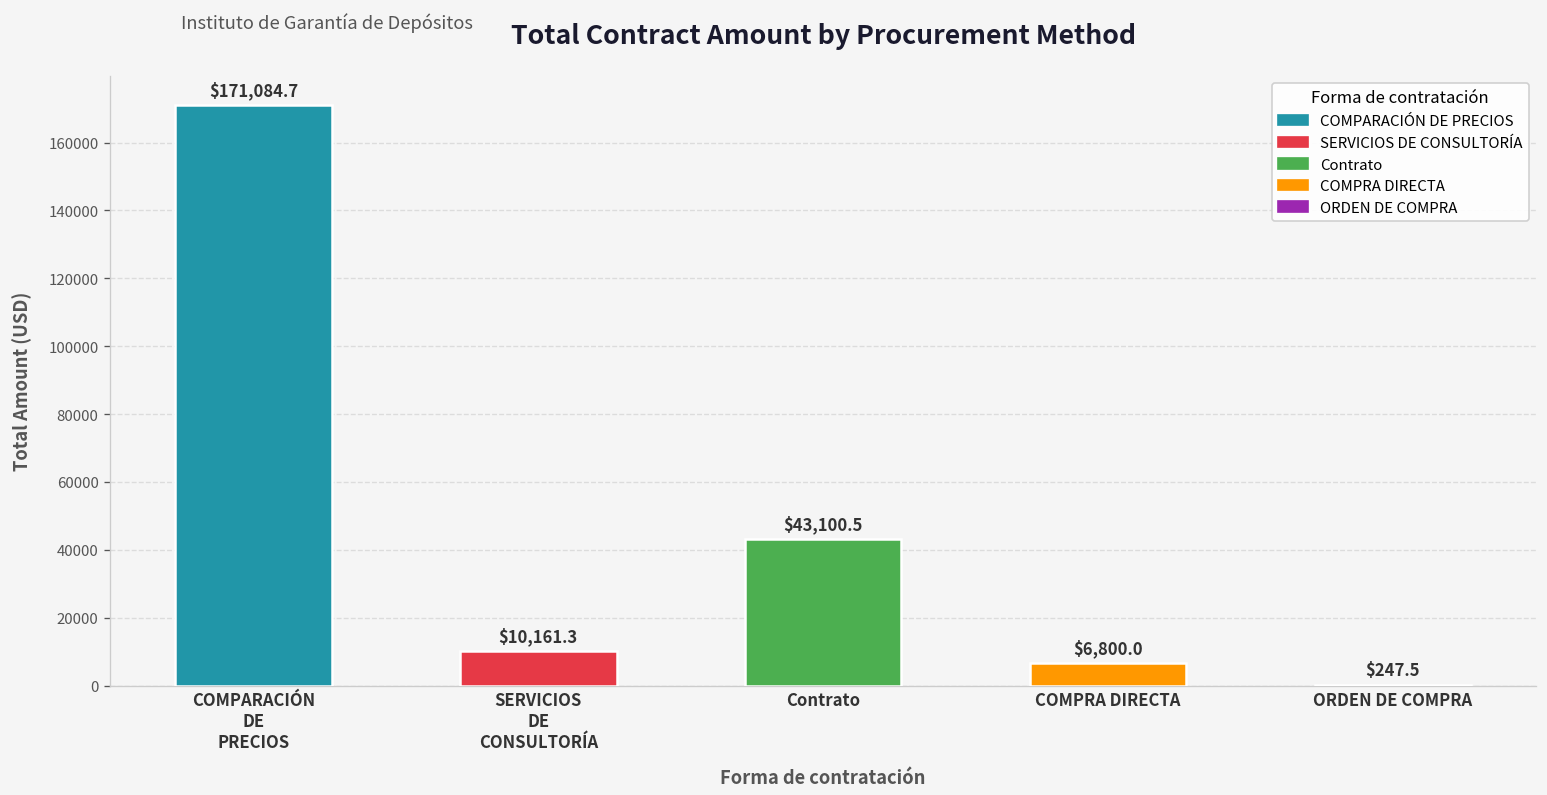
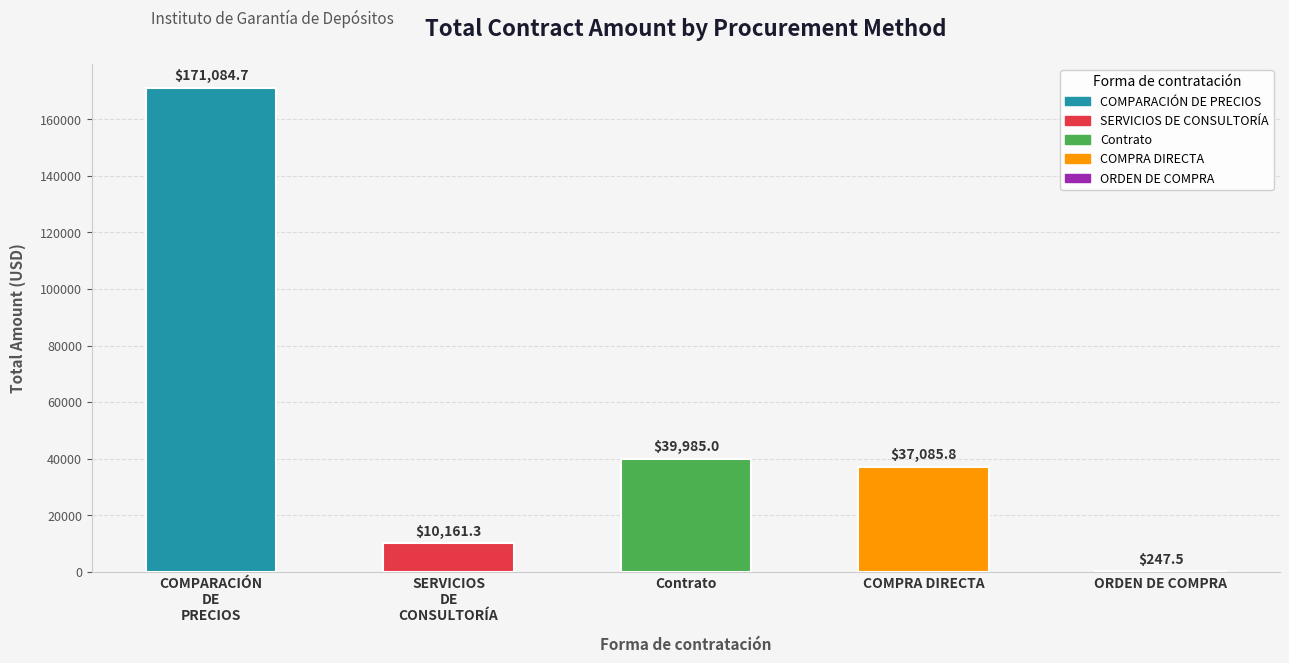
Contrato: $43,100.5 -> $39,985.0
COMPRA DIRECTA: $6,800.0 -> $37,085.8
